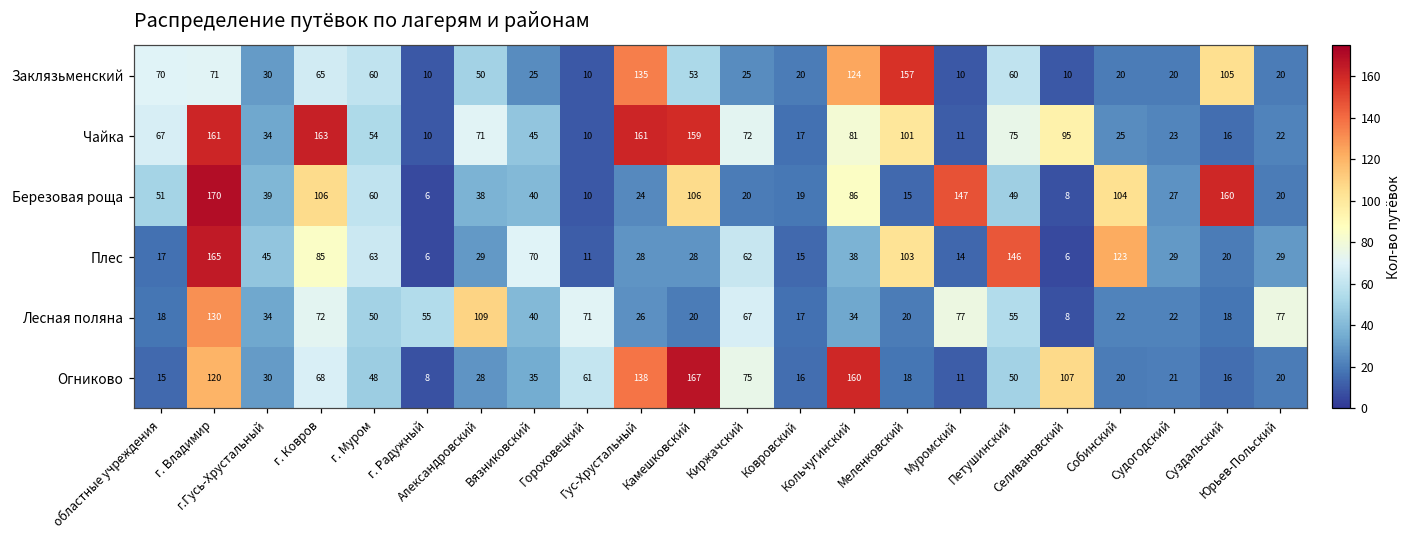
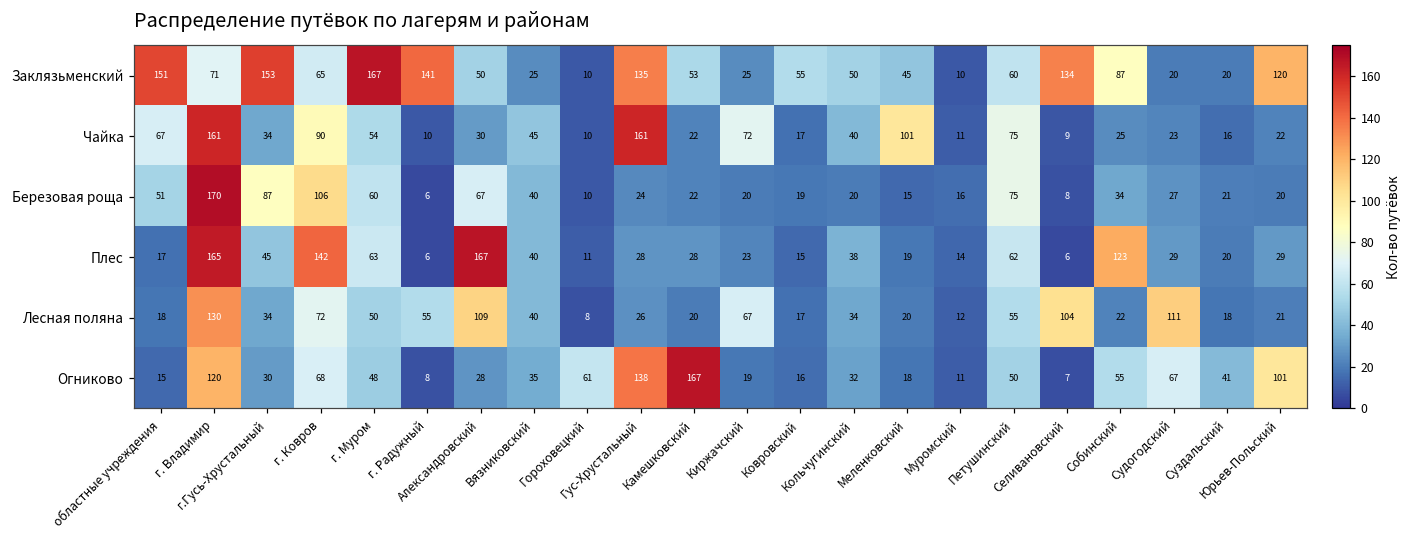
Заклязьменский, областные учреждения: 70 -> 151
Заклязьменский, г.Гусь-Хрустальный: 30 -> 153
Заклязьменский, г. Муром: 60 -> 167
Заклязьменский, г. Радужный: 10 -> 141
Заклязьменский, Ковровский: 20 -> 55
Заклязьменский, Кольчугинский: 124 -> 50
Заклязьменский, Меленковский: 157 -> 45
Заклязьменский, Селивановский: 10 -> 134
Заклязьменский, Собинский: 20 -> 87
Заклязьменский, Суздальский: 105 -> 20
Заклязьменский, Юрьев-Польский: 20 -> 120
Чайка, г. Ковров: 163 -> 90
Чайка, Александровский: 71 -> 30
Чайка, Камешковский: 159 -> 22
Чайка, Кольчугинский: 81 -> 40
Чайка, Селивановский: 95 -> 9
Березовая роща, г.Гусь-Хрустальный: 39 -> 87
Березовая роща, Александровский: 38 -> 67
Березовая роща, Камешковский: 106 -> 22
Березовая роща, Кольчугинский: 86 -> 20
Березовая роща, Муромский: 147 -> 16
Березовая роща, Петушинский: 49 -> 75
Березовая роща, Собинский: 104 -> 34
Березовая роща, Суздальский: 160 -> 21
Плес, г. Ковров: 85 -> 142
Плес, Александровский: 29 -> 167
Плес, Вязниковский: 70 -> 40
Плес, Киржачский: 62 -> 23
Плес, Меленковский: 103 -> 19
Плес, Петушинский: 146 -> 62
Лесная поляна, Гороховецкий: 71 -> 8
Лесная поляна, Муромский: 77 -> 12
Лесная поляна, Селивановский: 8 -> 104
Лесная поляна, Судогодский: 22 -> 111
Лесная поляна, Юрьев-Польский: 77 -> 21
Огниково, Киржачский: 75 -> 19
Огниково, Кольчугинский: 160 -> 32
Огниково, Селивановский: 107 -> 7
Огниково, Собинский: 20 -> 55
Огниково, Судогодский: 21 -> 67
Огниково, Суздальский: 16 -> 41
Огниково, Юрьев-Польский: 20 -> 101
